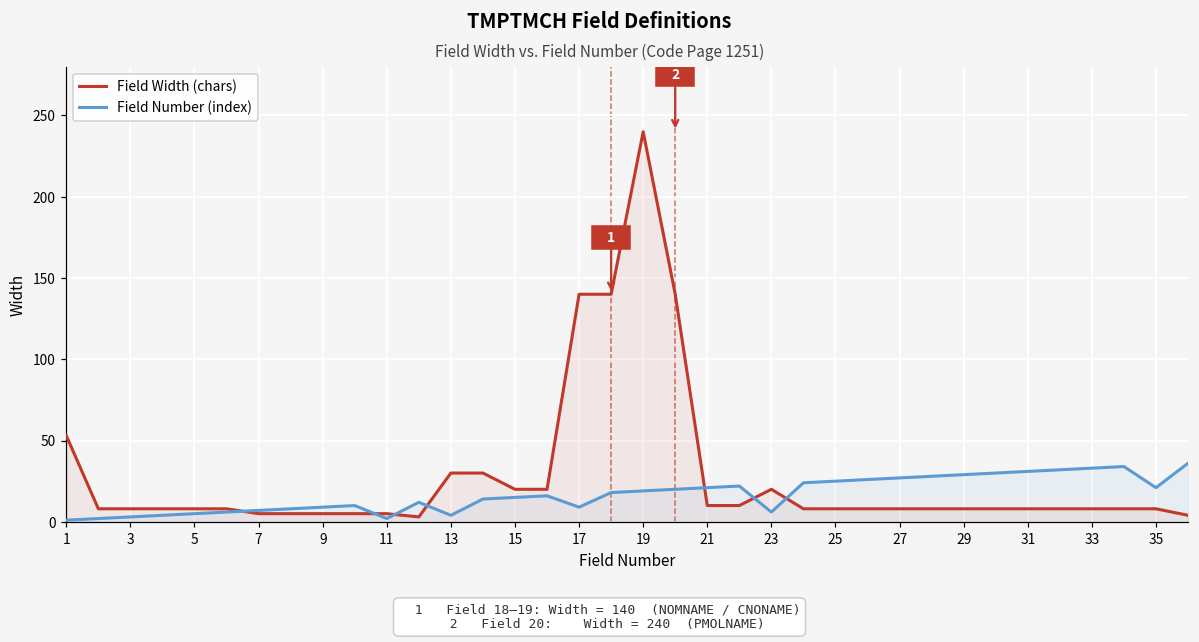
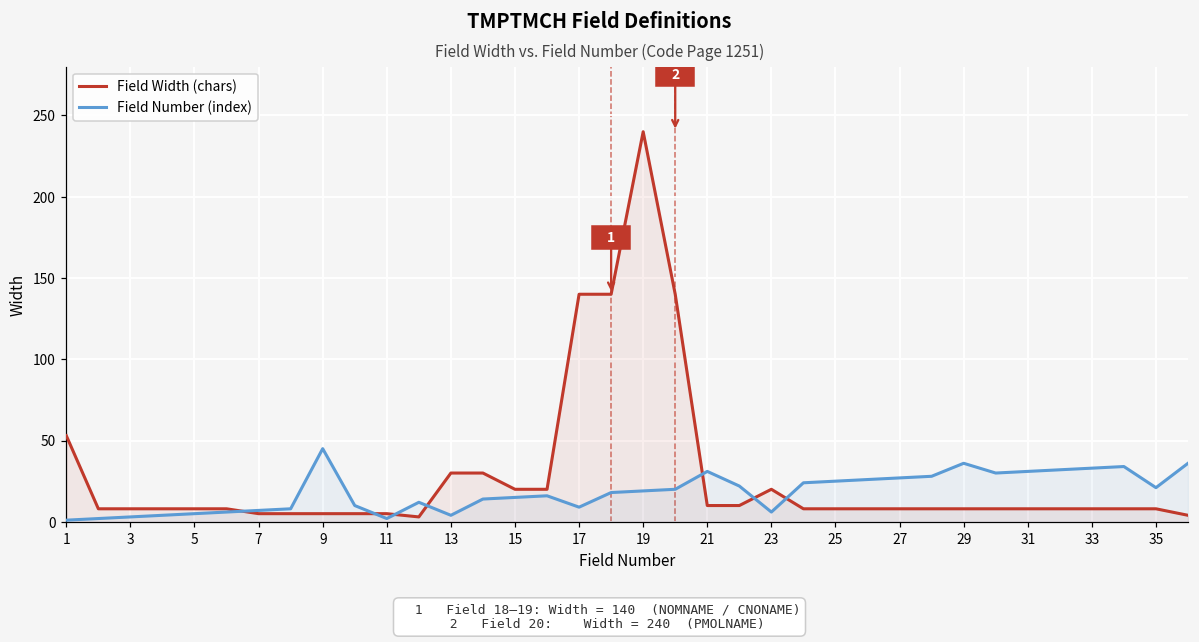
Field Number (index), 9: 9 -> 45
Field Number (index), 21: 21 -> 31
Field Number (index), 29: 29 -> 36
